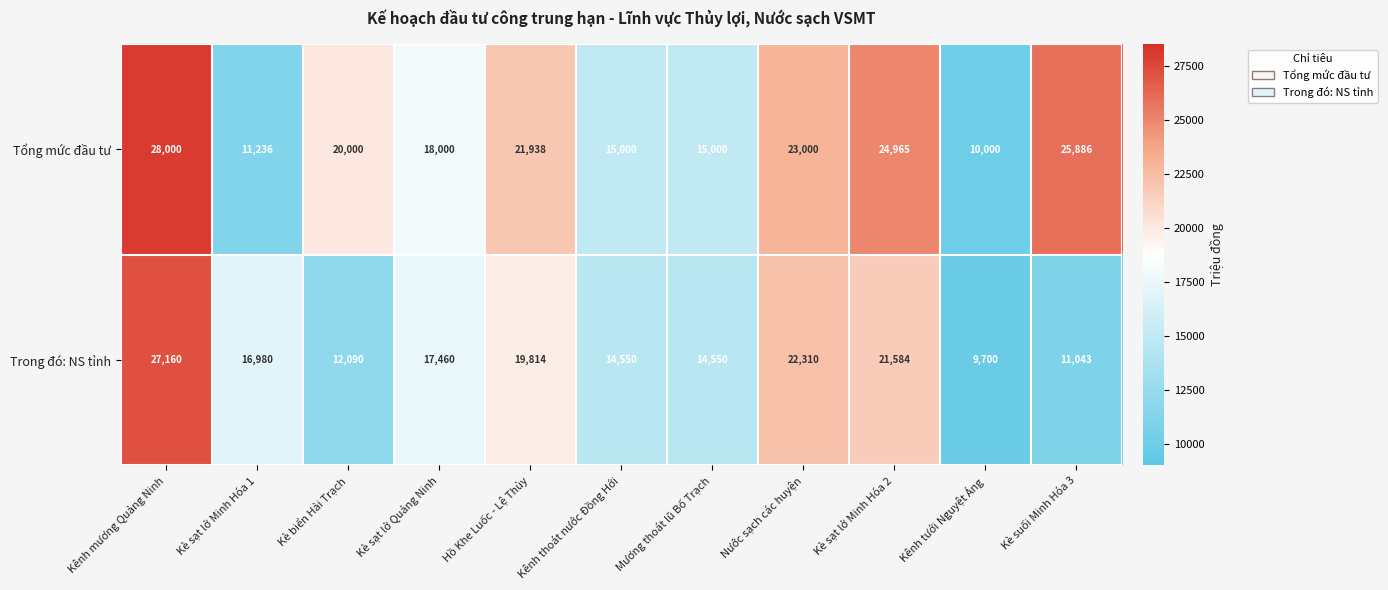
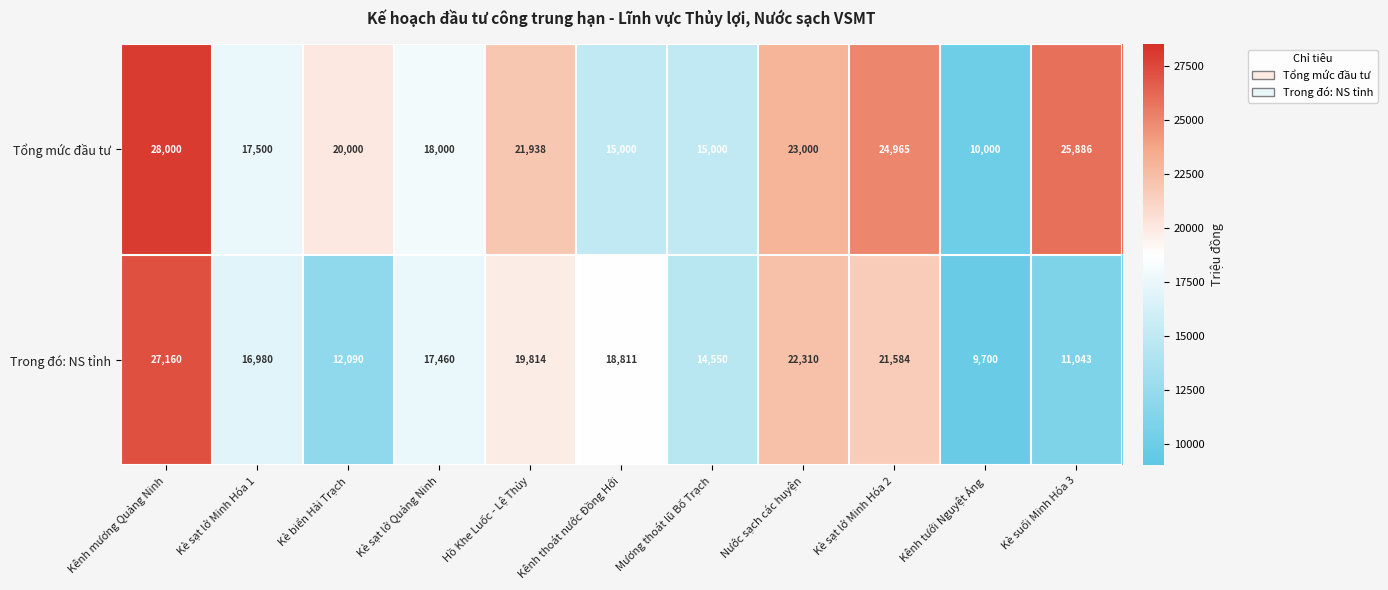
Tổng mức đầu tư, Kè sạt lở Minh Hóa 1: 11,236 -> 17,500
Trong đó: NS tỉnh, Kênh thoát nước Đồng Hới: 14,550 -> 18,811
